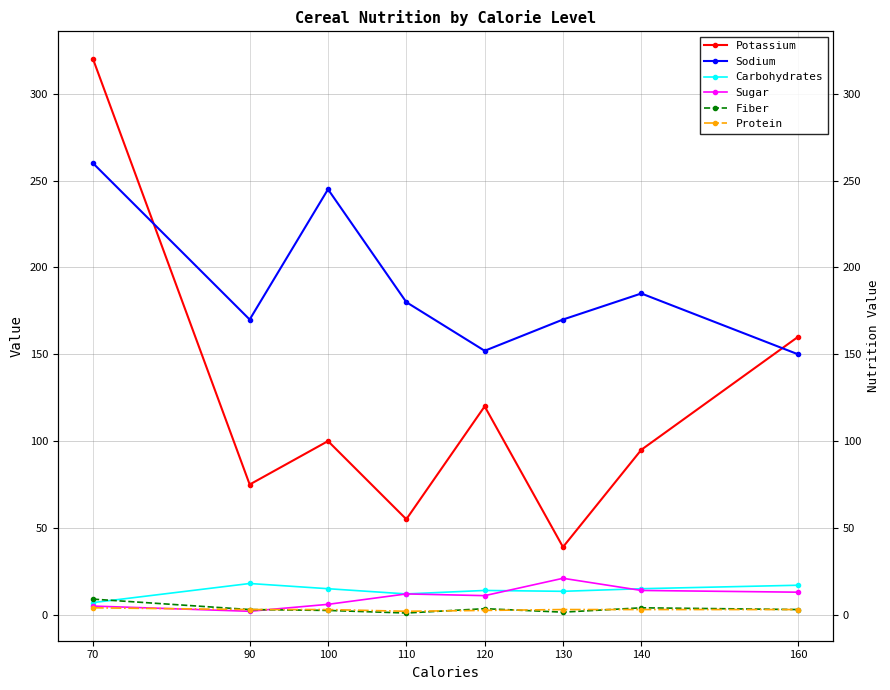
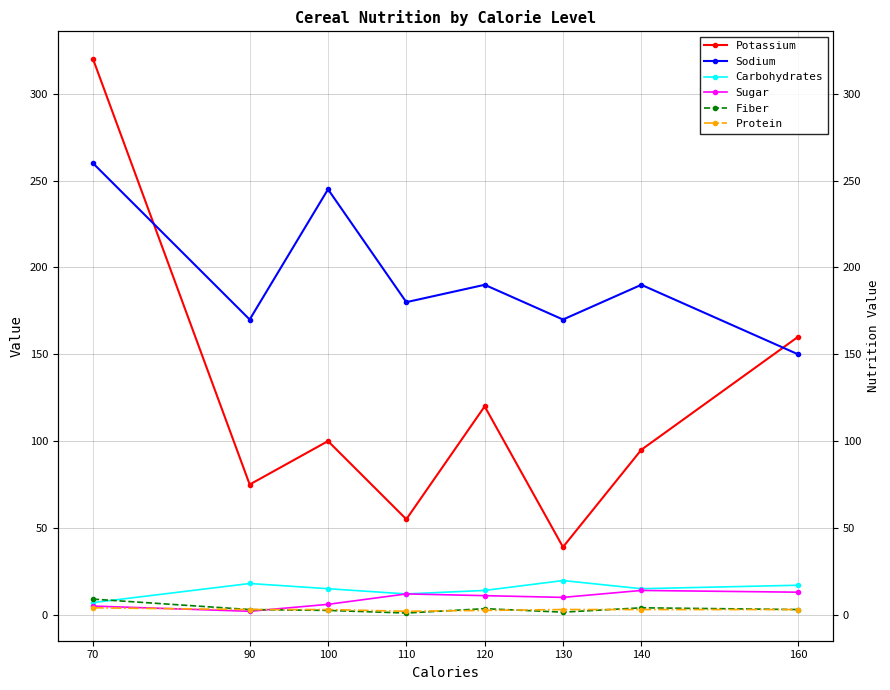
Sodium, 120: 152 -> 190
Carbohydrates, 130: 14 -> 20
Sugar, 130: 21 -> 10
Sodium, 140: 185 -> 190
